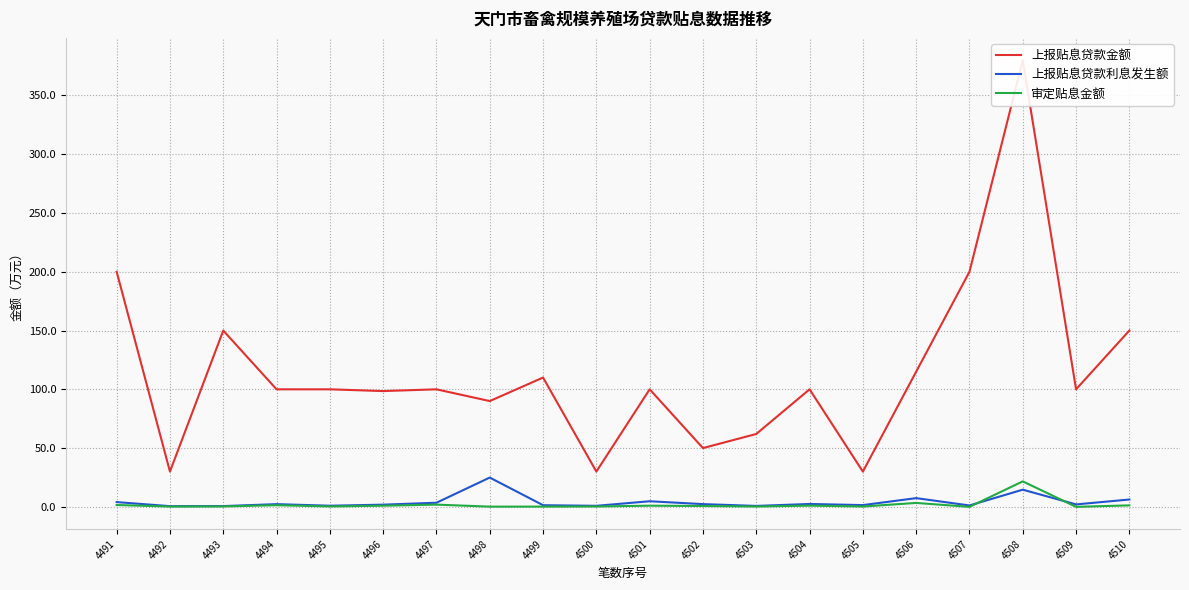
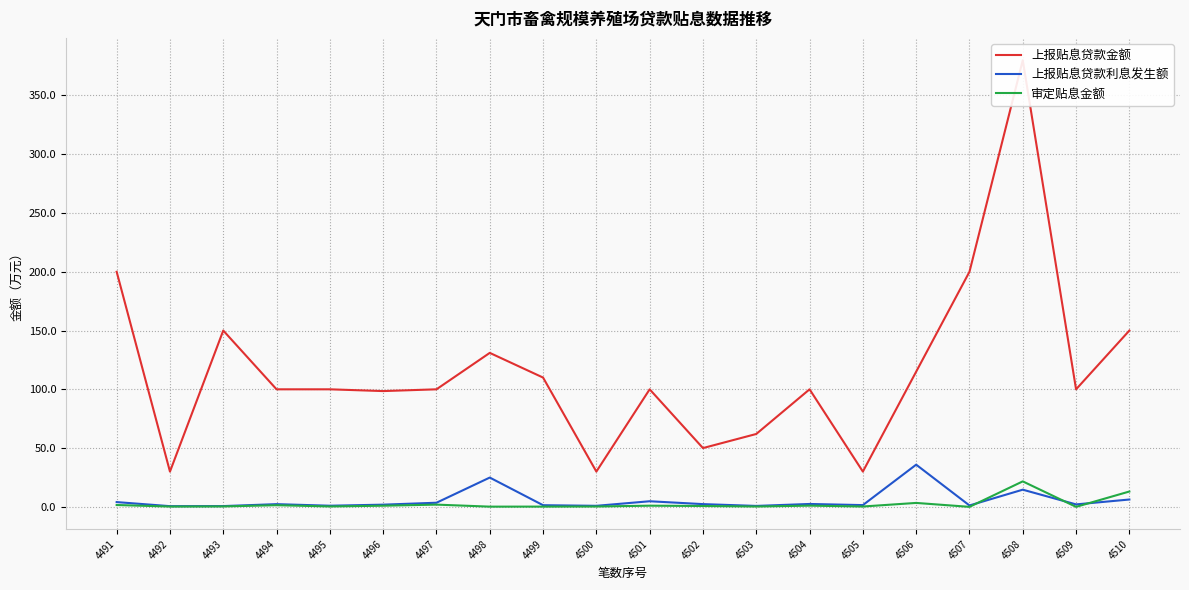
上报贴息贷款金额, 4498: 90 -> 131
上报贴息贷款利息发生额, 4506: 7 -> 36
审定贴息金额, 4510: 1 -> 13
